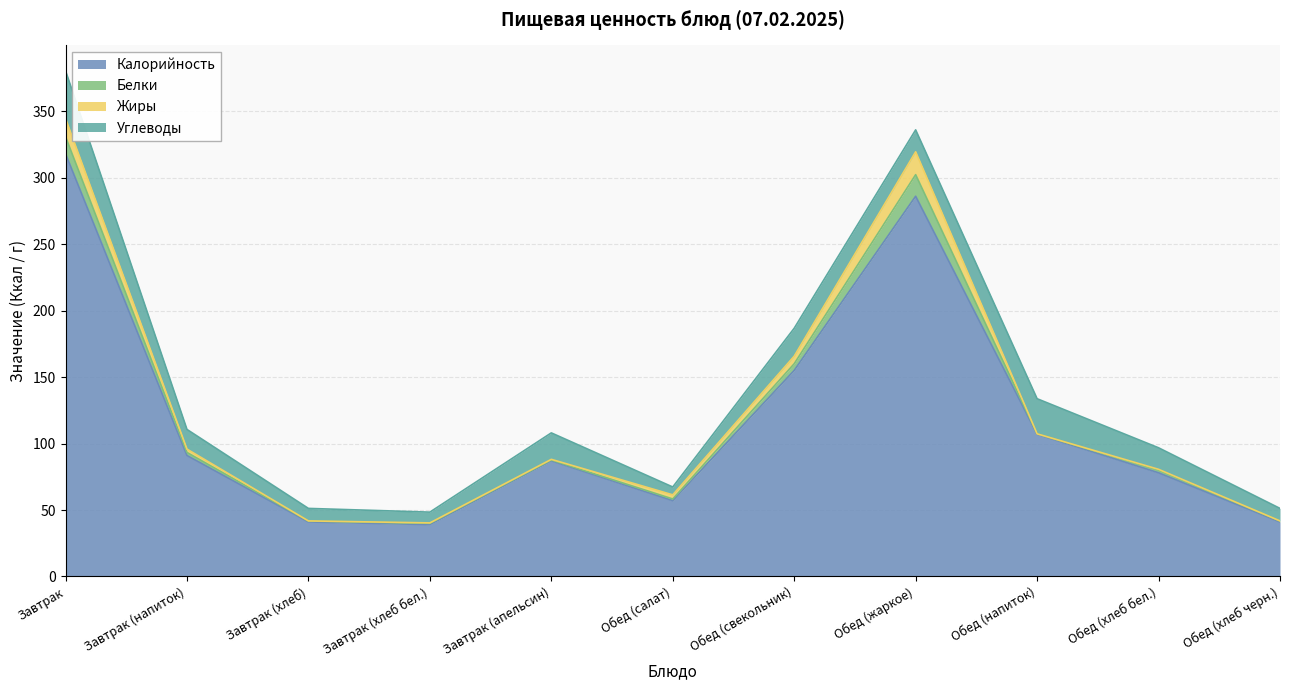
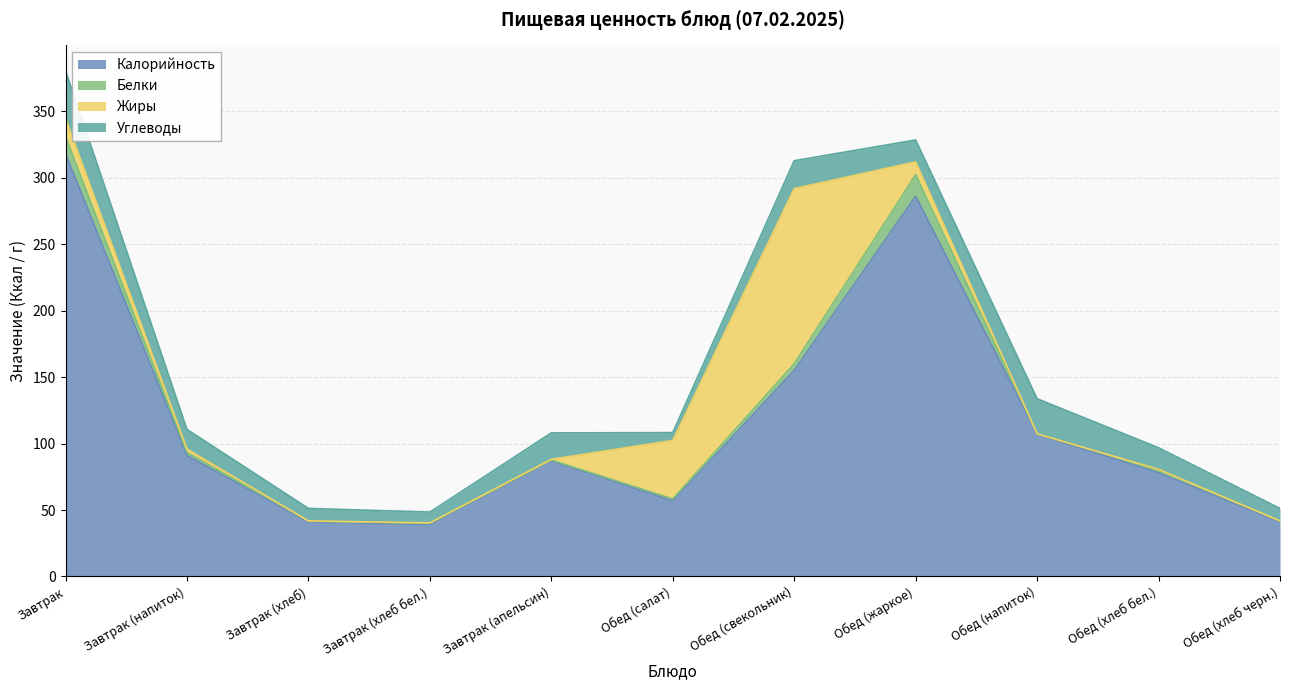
Жиры, Обед (салат): 3 -> 44
Жиры, Обед (свекольник): 6 -> 132
Жиры, Обед (жаркое): 17 -> 10
